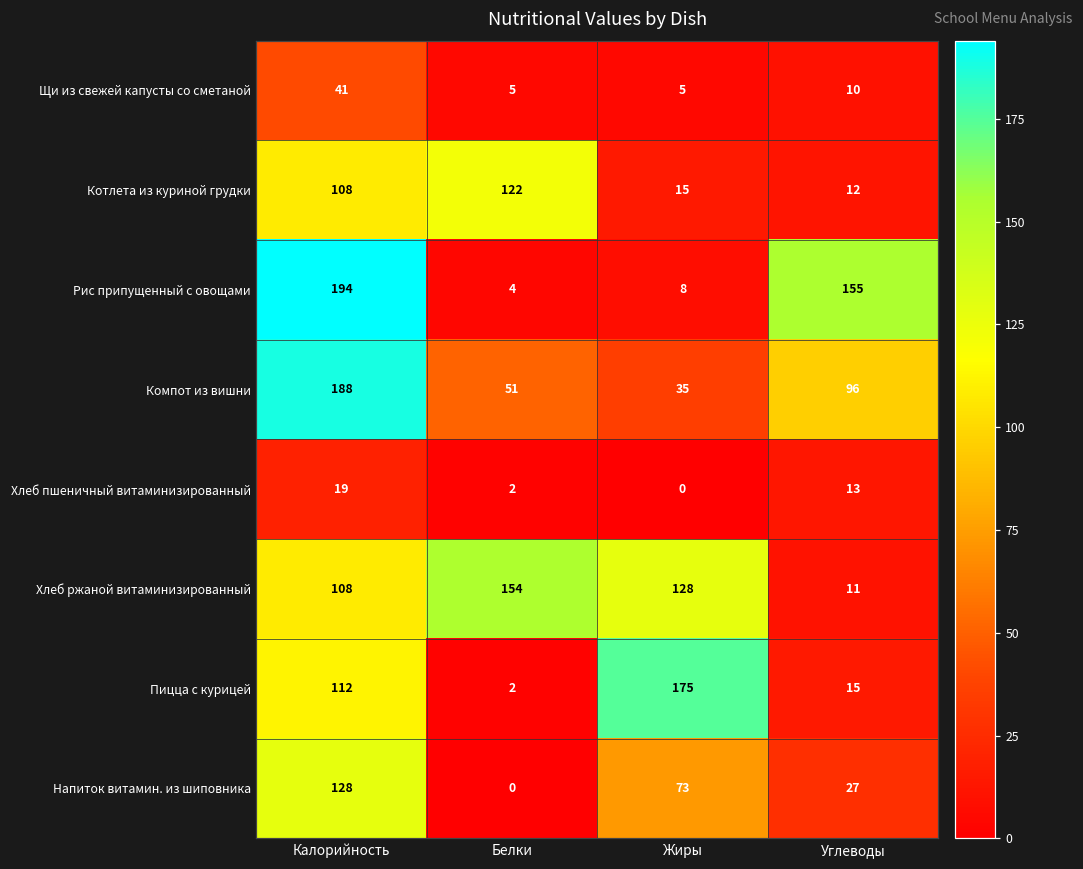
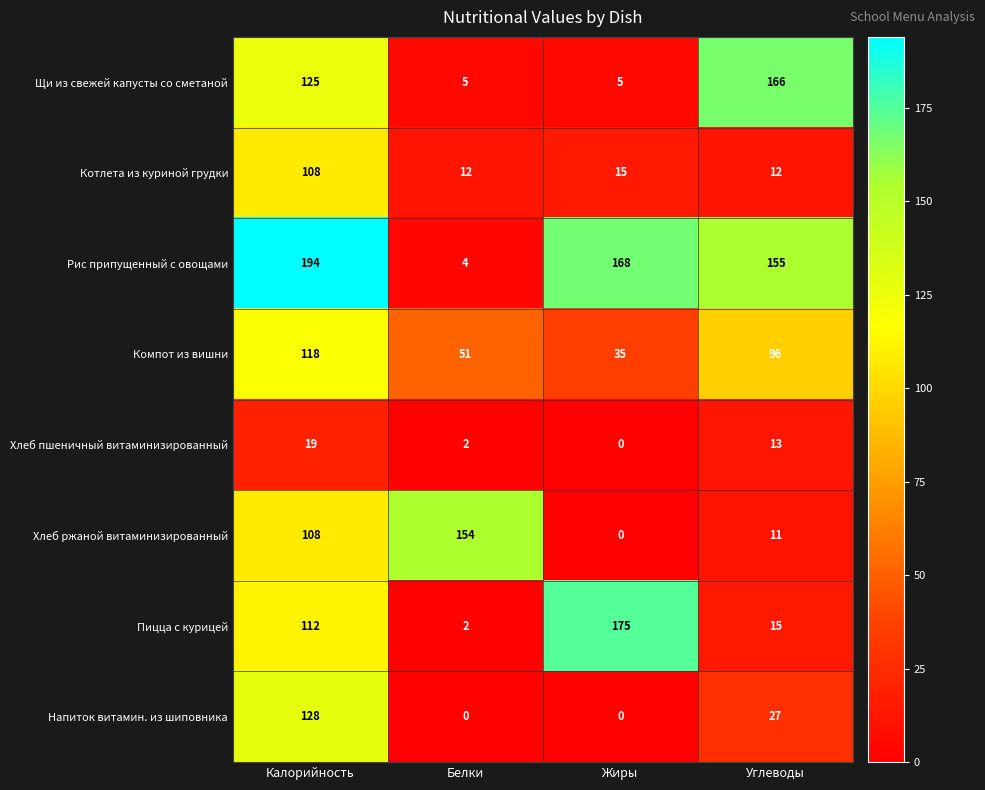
Щи из свежей капусты со сметаной, Калорийность: 41 -> 125
Щи из свежей капусты со сметаной, Углеводы: 10 -> 166
Котлета из куриной грудки, Белки: 122 -> 12
Рис припущенный с овощами, Жиры: 8 -> 168
Компот из вишни, Калорийность: 188 -> 118
Хлеб ржаной витаминизированный, Жиры: 128 -> 0
Напиток витамин. из шиповника, Жиры: 73 -> 0
